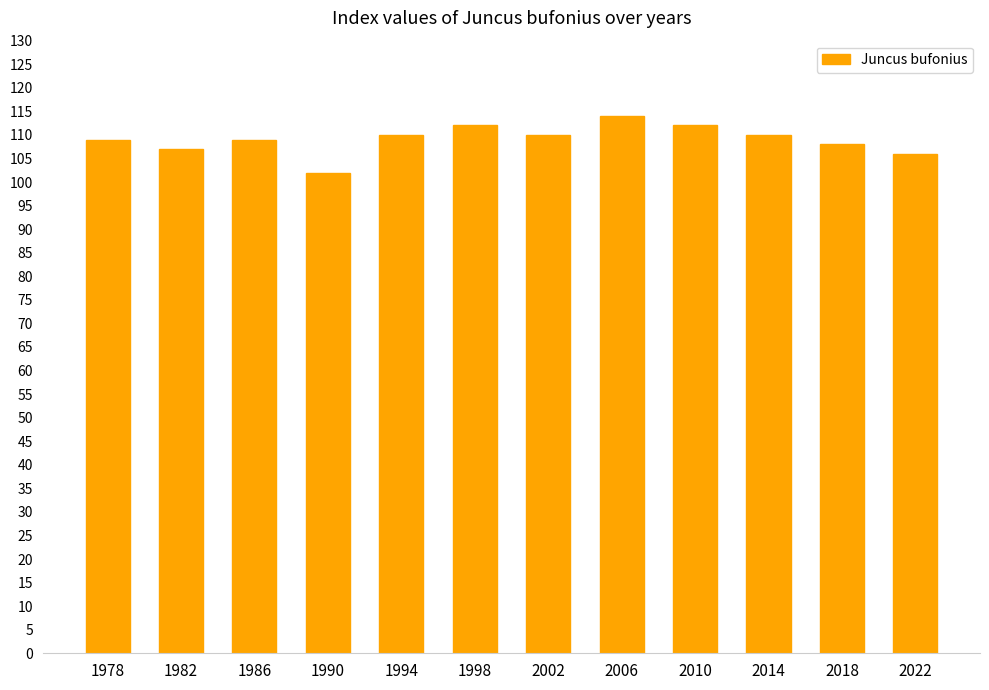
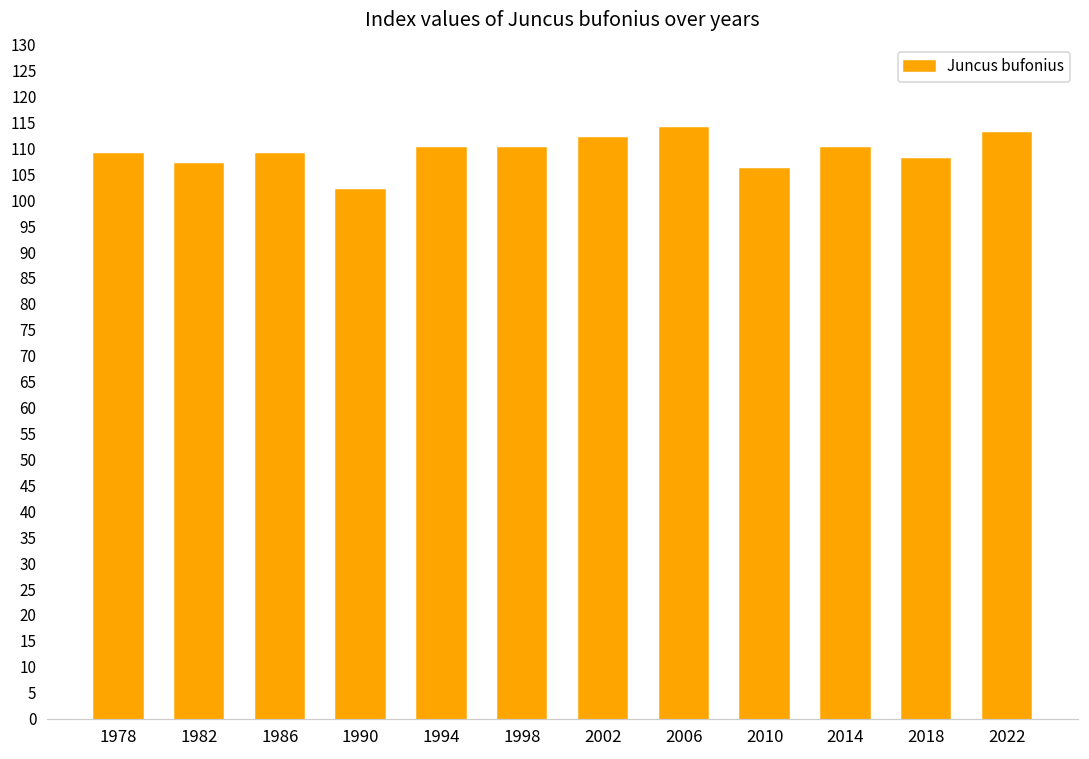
1998: 112 -> 110
2002: 110 -> 112
2010: 112 -> 106
2022: 106 -> 113
